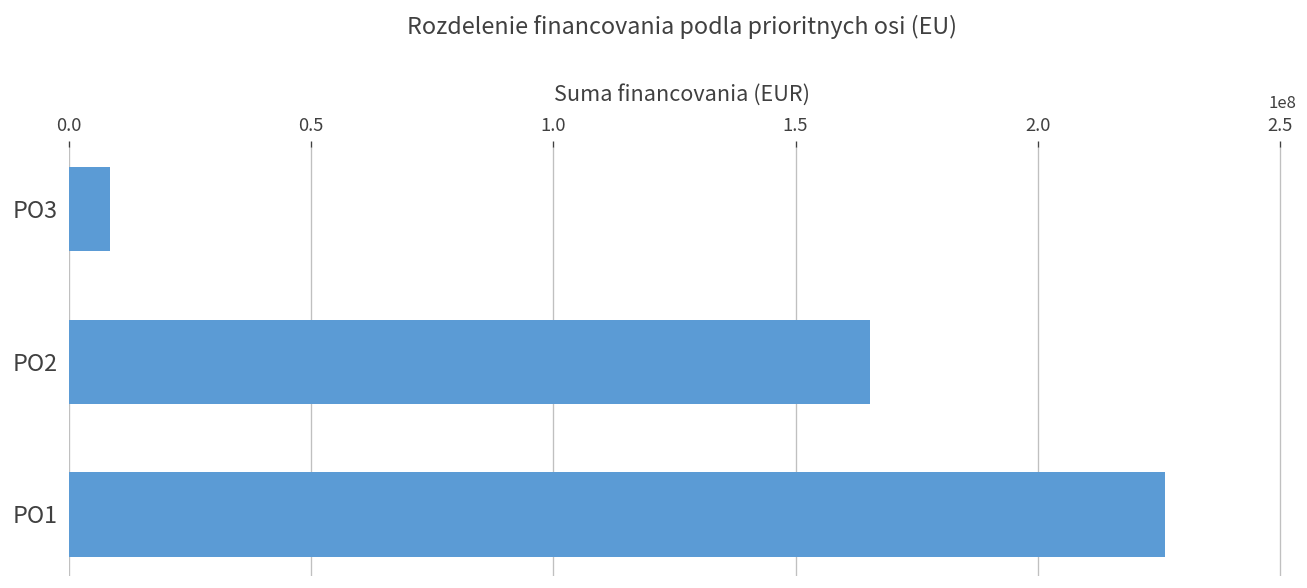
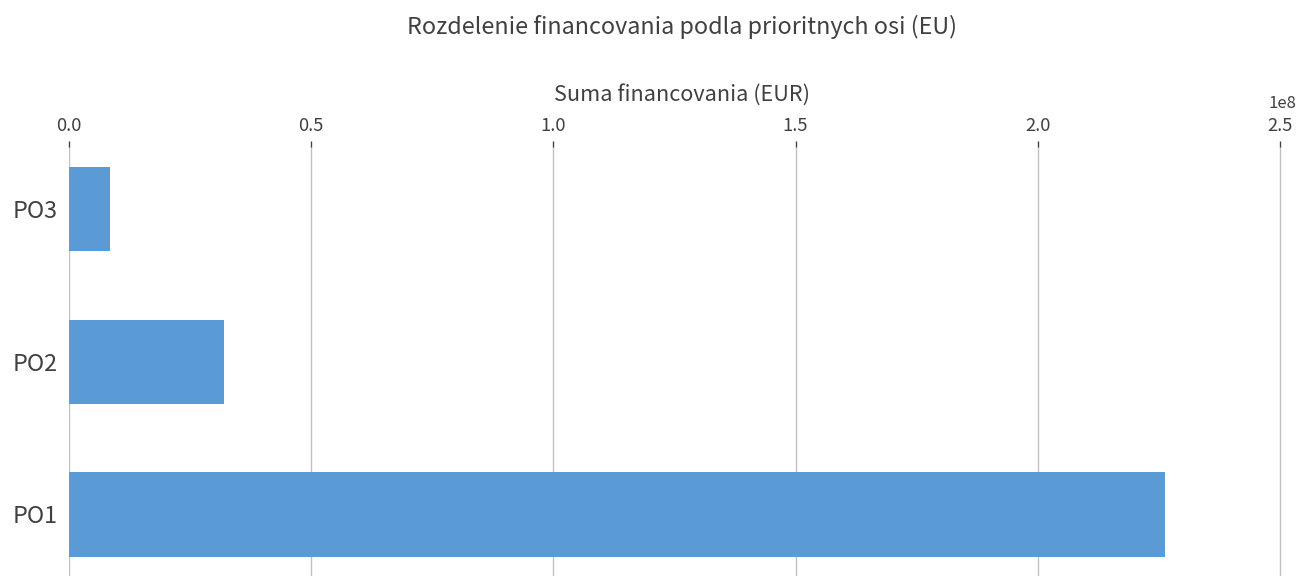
PO2: 165000000 -> 32000000
